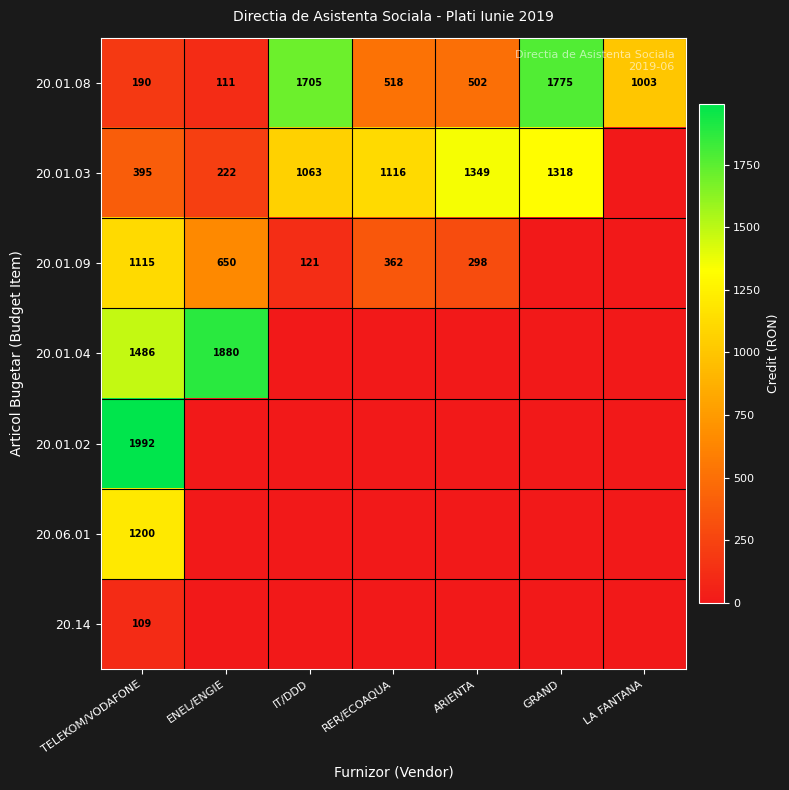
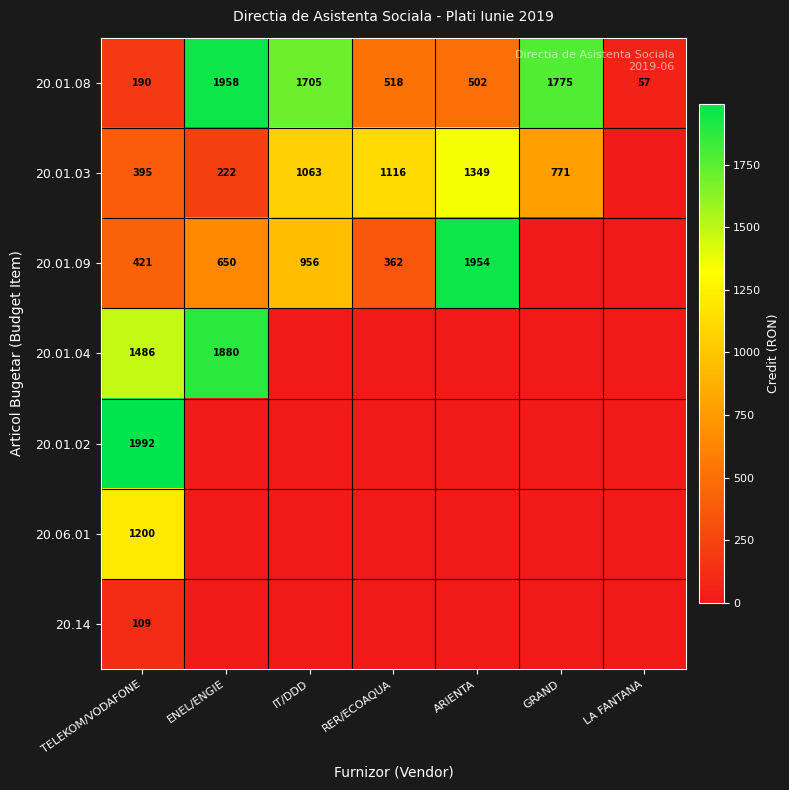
20.01.08, ENEL/ENGIE: 111 -> 1958
20.01.08, LA FANTANA: 1003 -> 57
20.01.03, GRAND: 1318 -> 771
20.01.09, TELEKOM/VODAFONE: 1115 -> 421
20.01.09, IT/DDD: 121 -> 956
20.01.09, ARIENTA: 298 -> 1954
